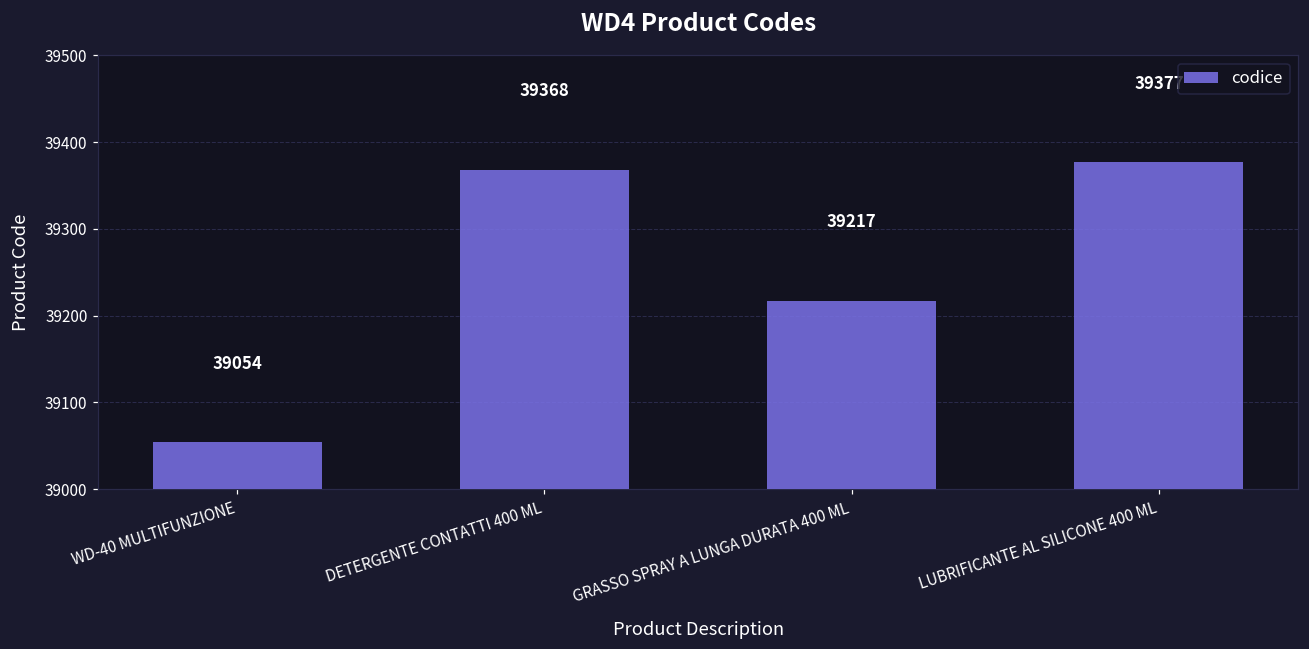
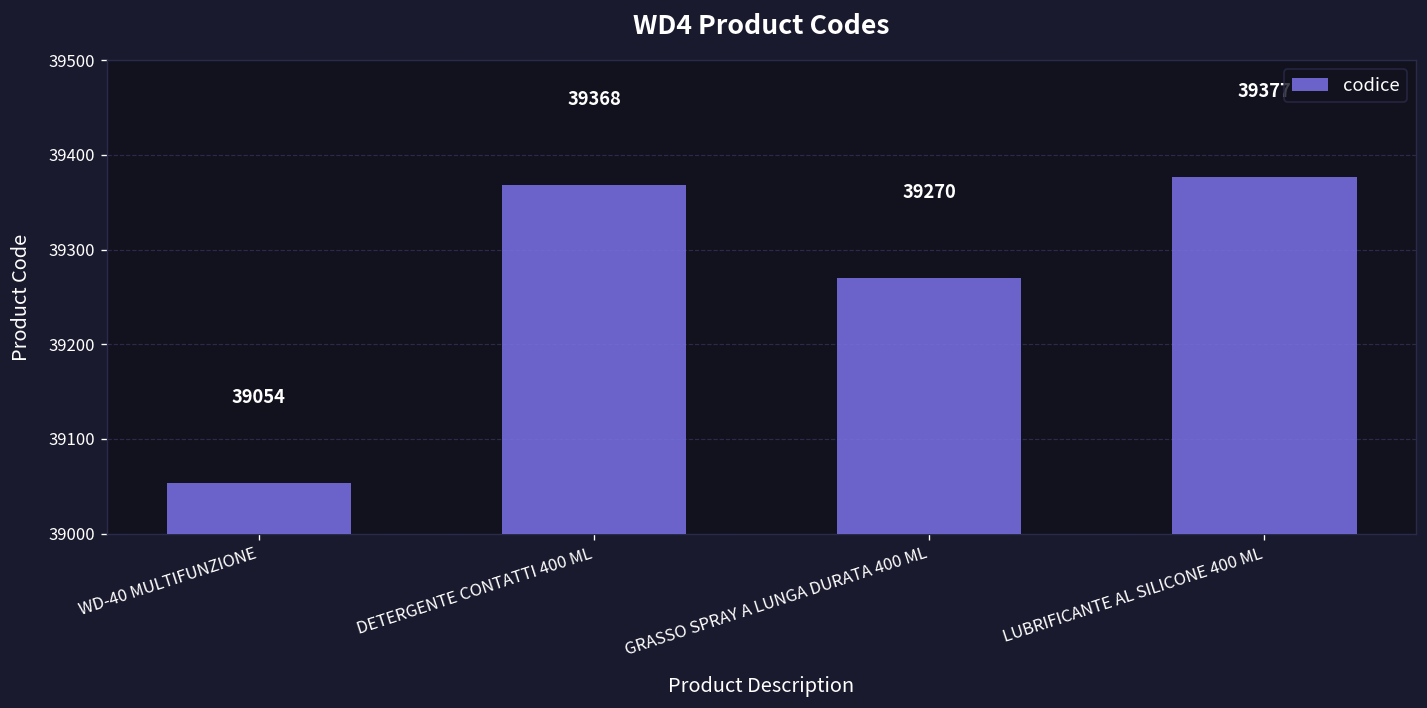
GRASSO SPRAY A LUNGA DURATA 400 ML: 39217 -> 39270
